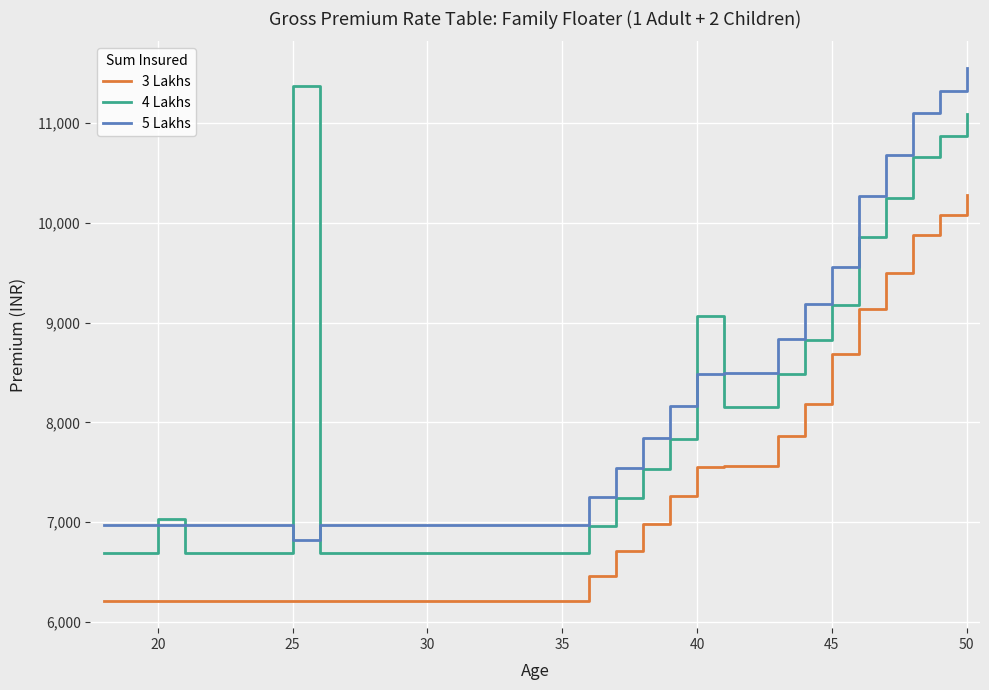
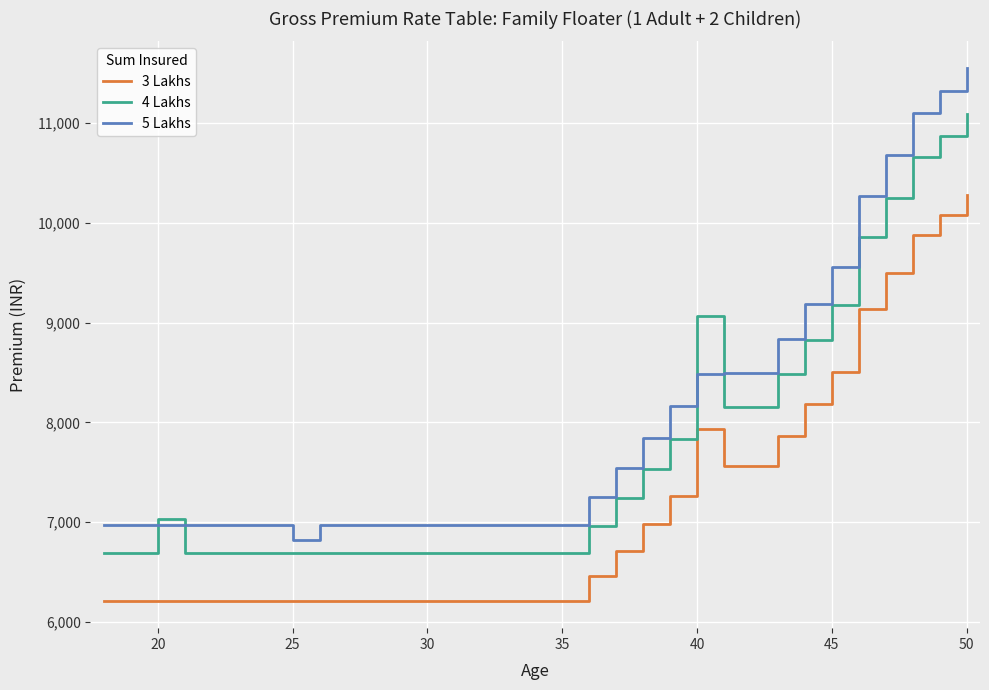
4 Lakhs, 25: 11,400 -> 6,700
3 Lakhs, 40: 7,600 -> 7,900
3 Lakhs, 45: 8,700 -> 8,500
